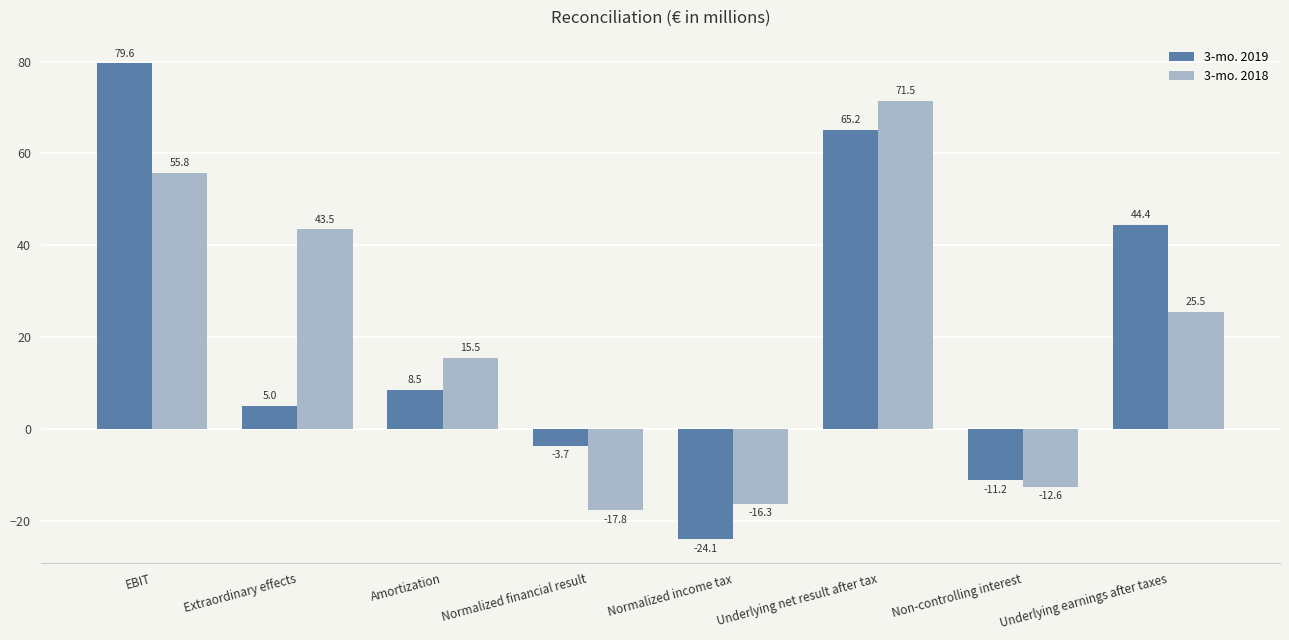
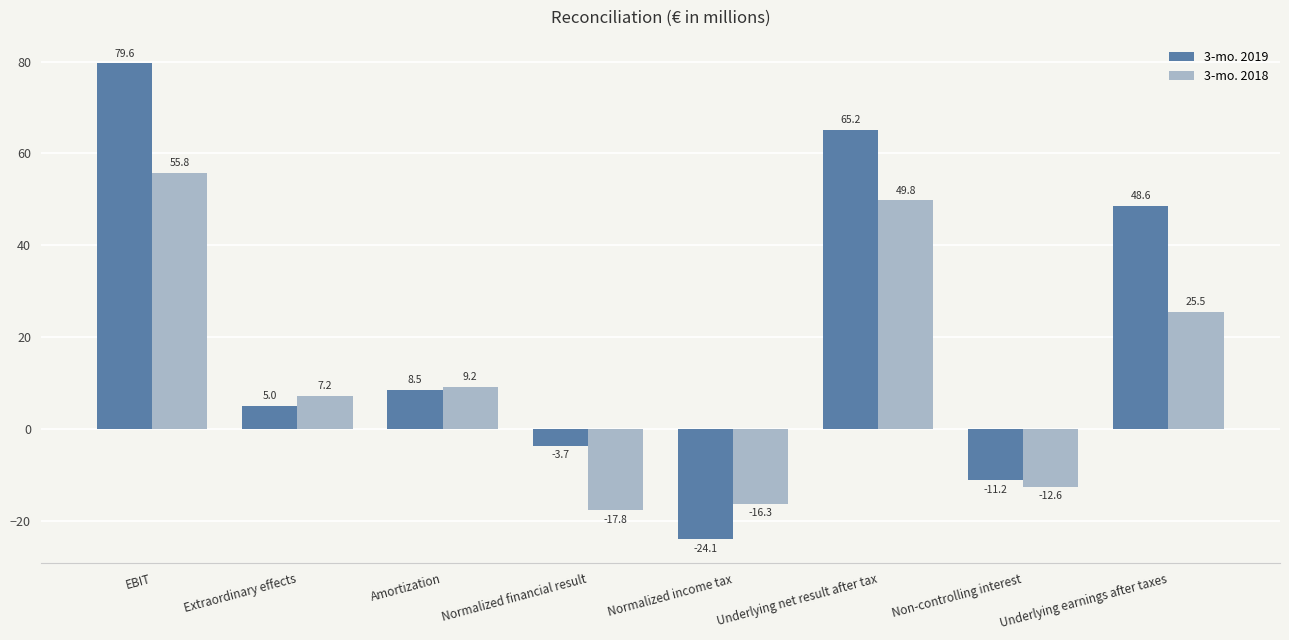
3-mo. 2018, Extraordinary effects: 43.5 -> 7.2
3-mo. 2018, Amortization: 15.5 -> 9.2
3-mo. 2018, Underlying net result after tax: 71.5 -> 49.8
3-mo. 2019, Underlying earnings after taxes: 44.4 -> 48.6
